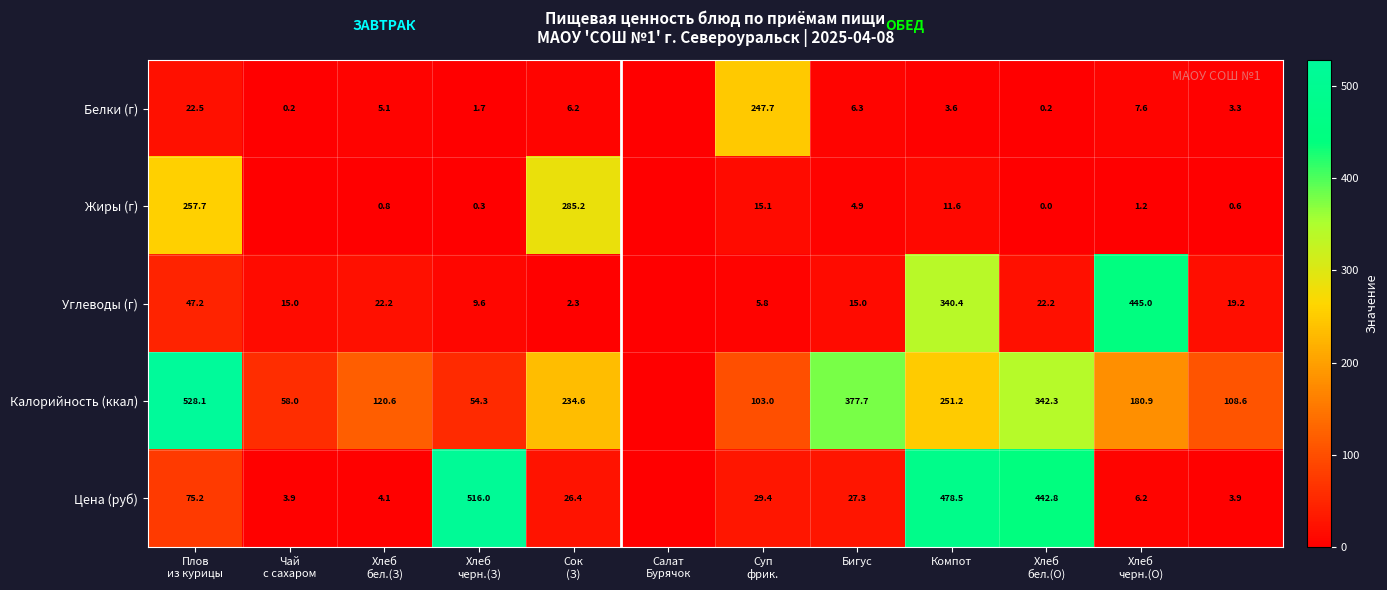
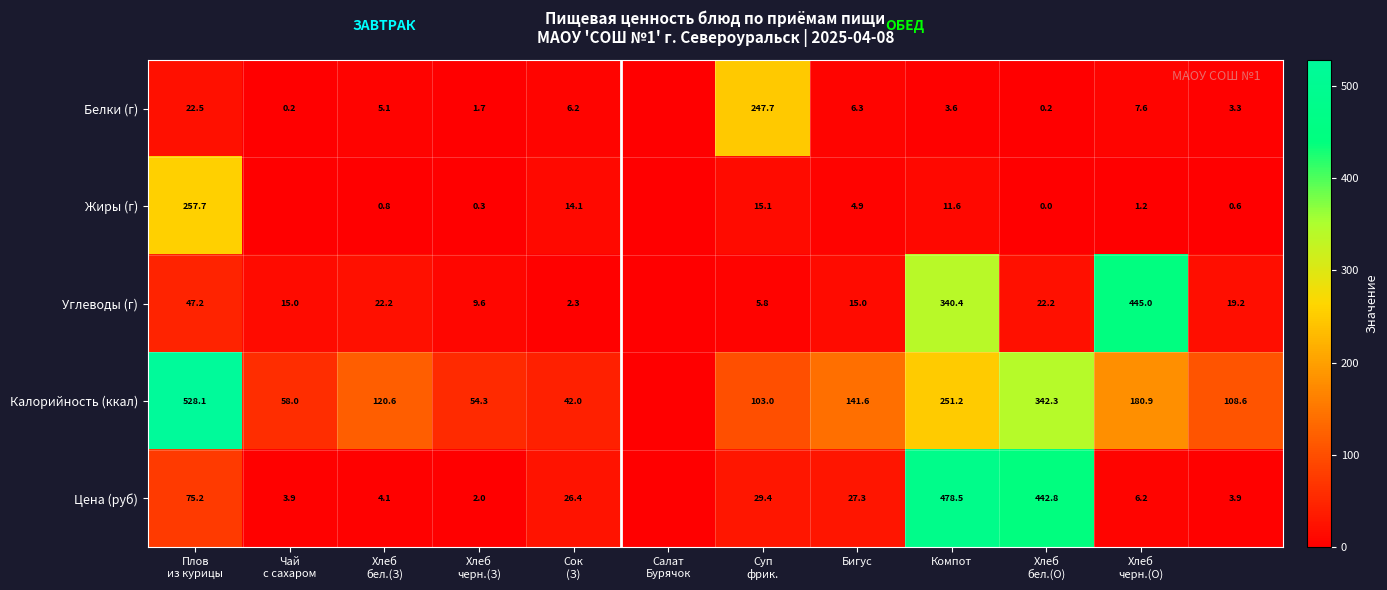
Жиры (г), Сок (З): 285.2 -> 14.1
Калорийность (ккал), Сок (З): 234.6 -> 42.0
Калорийность (ккал), Бигус: 377.7 -> 141.6
Цена (руб), Хлеб черн.(З): 516.0 -> 2.0
